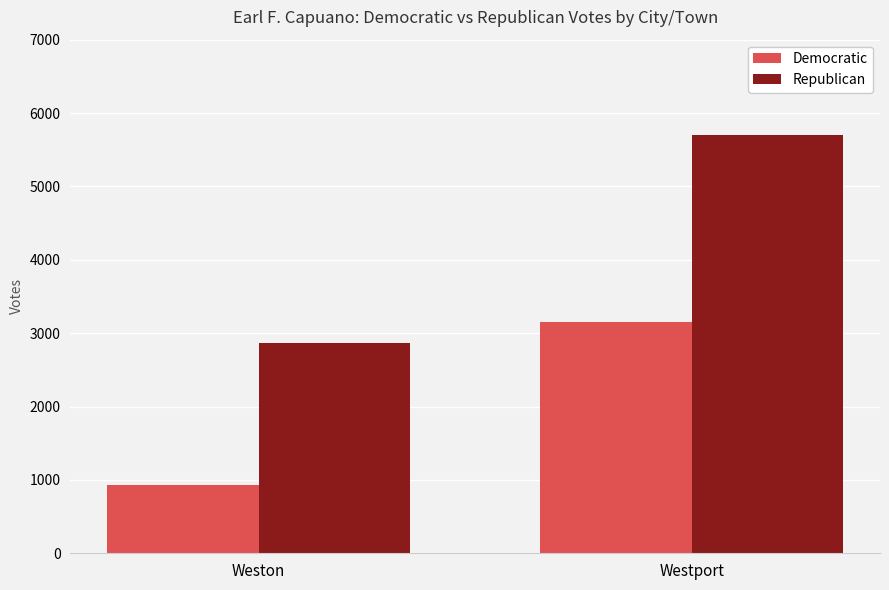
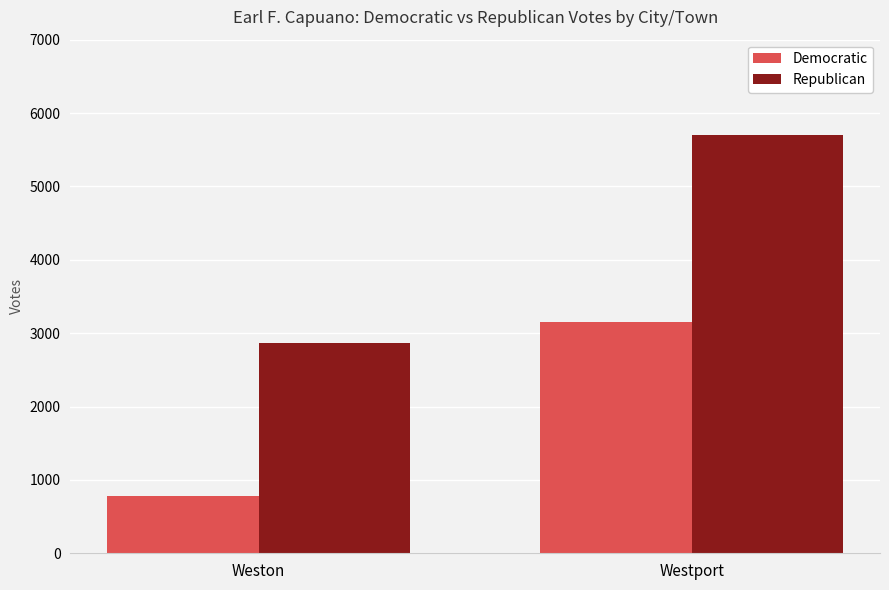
Democratic, Weston: 900 -> 800
